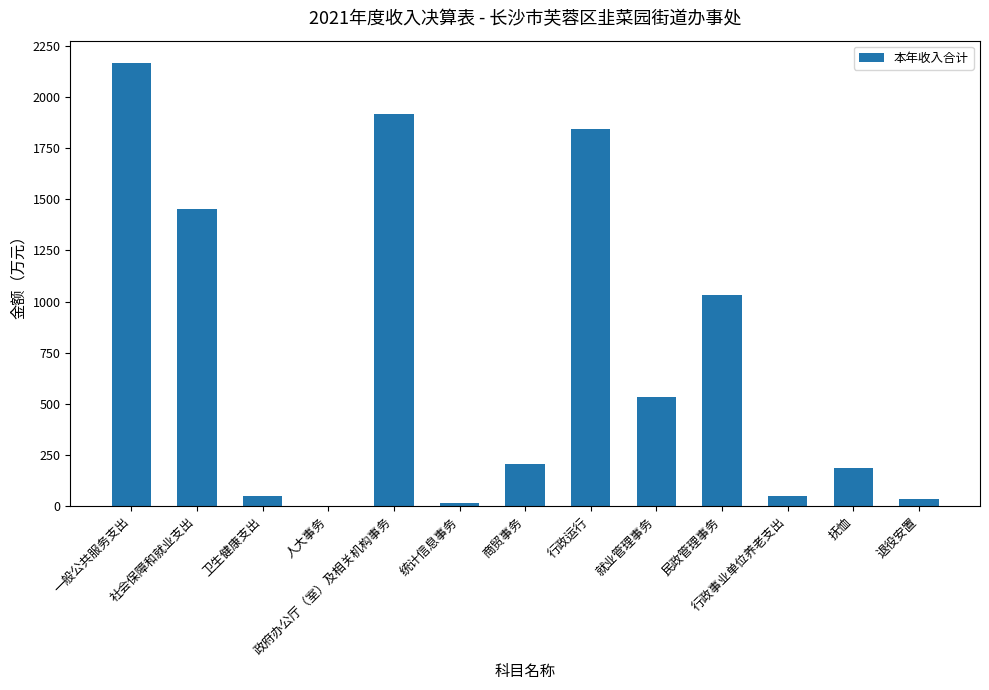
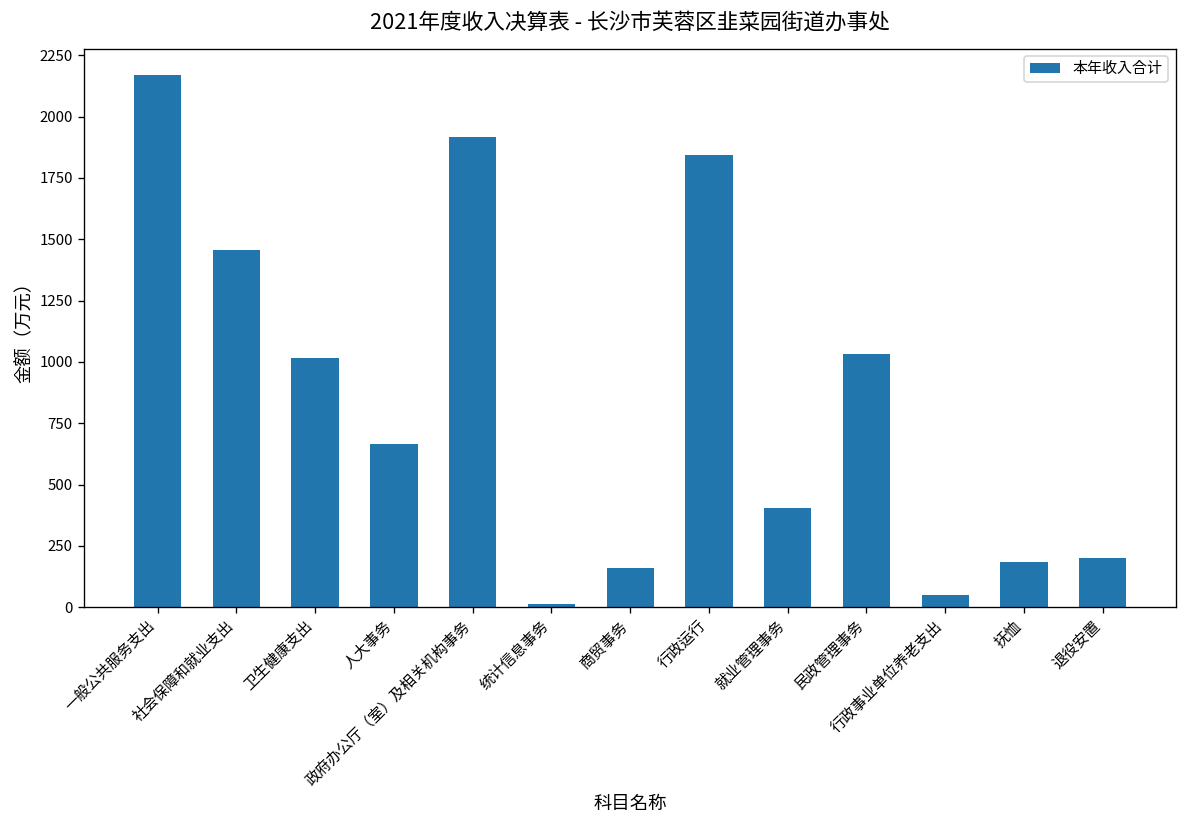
卫生健康支出: 50 -> 1010
人大事务: 0 -> 670
商贸事务: 210 -> 160
就业管理事务: 530 -> 400
退役安置: 40 -> 200
